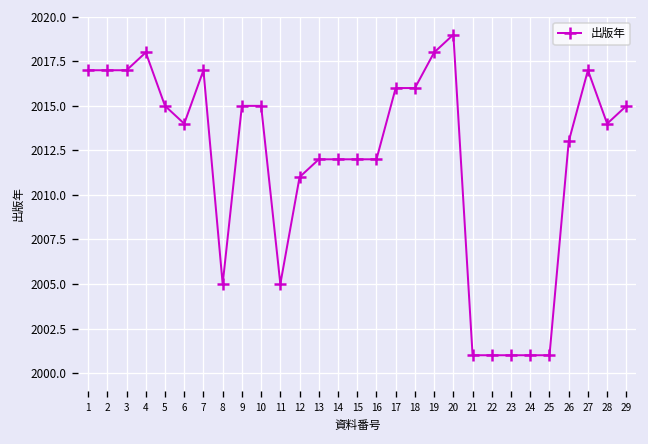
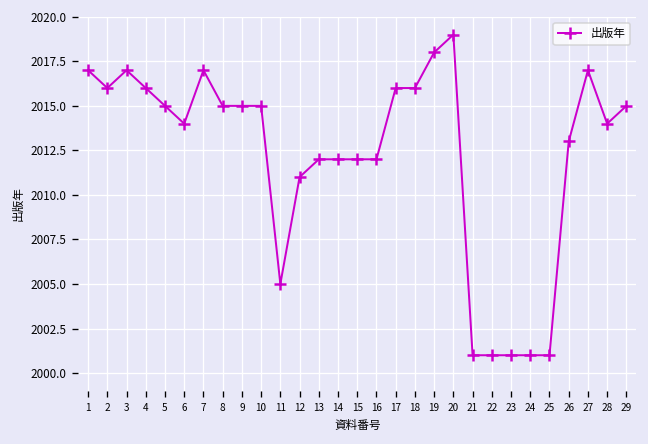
2: 2017 -> 2016
4: 2018 -> 2016
8: 2005 -> 2015
